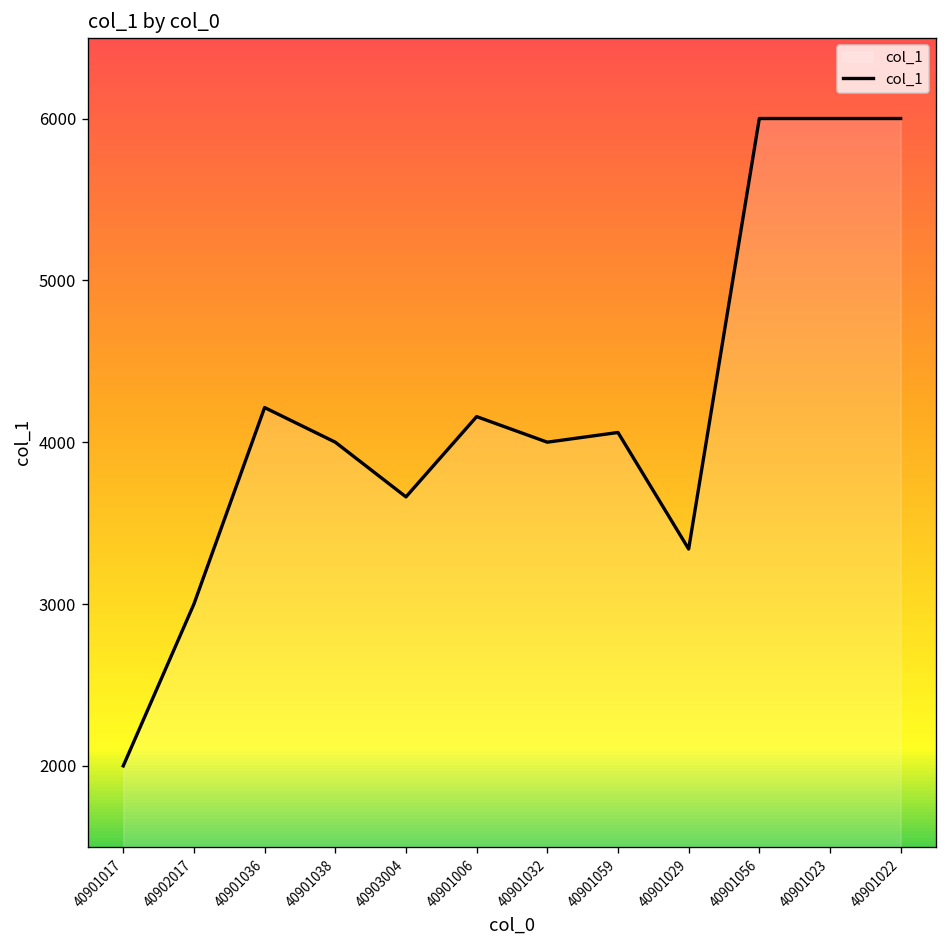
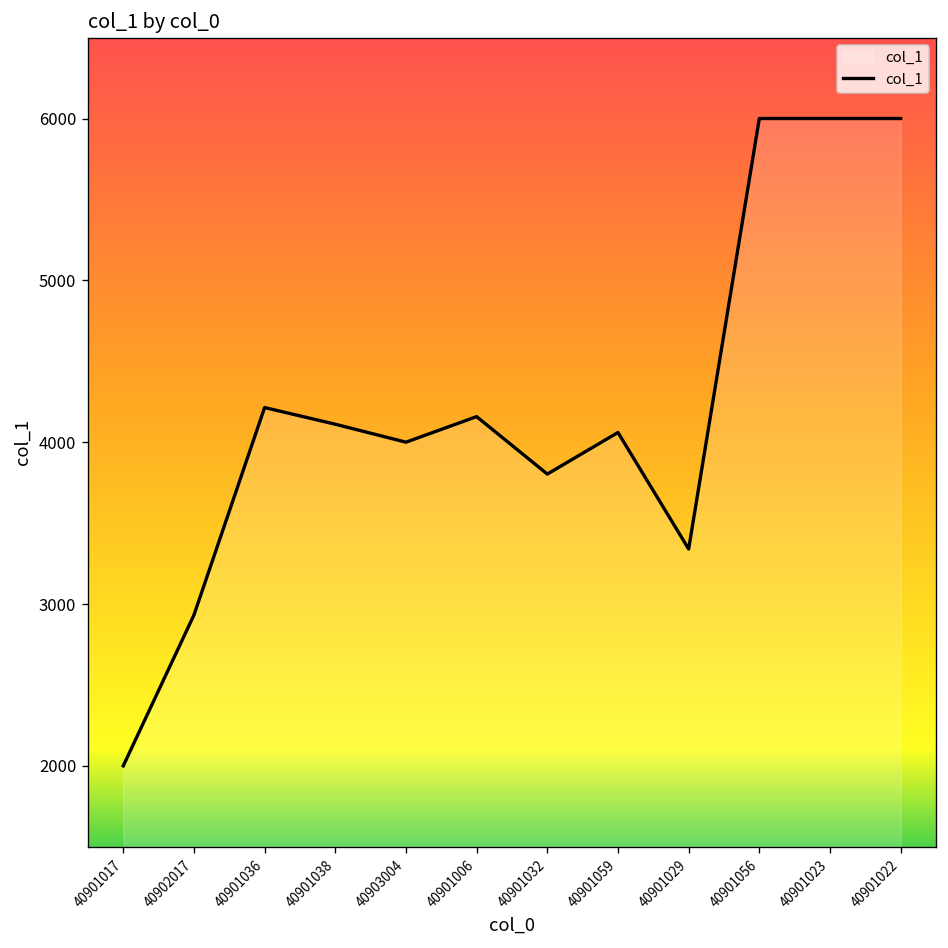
40902017: 3000 -> 2930
40901038: 4000 -> 4110
40903004: 3660 -> 4000
40901032: 4000 -> 3800
